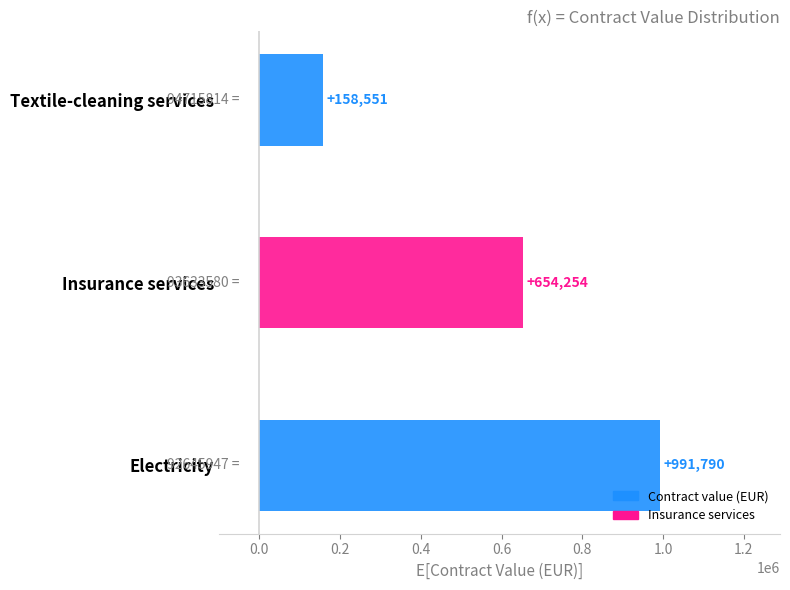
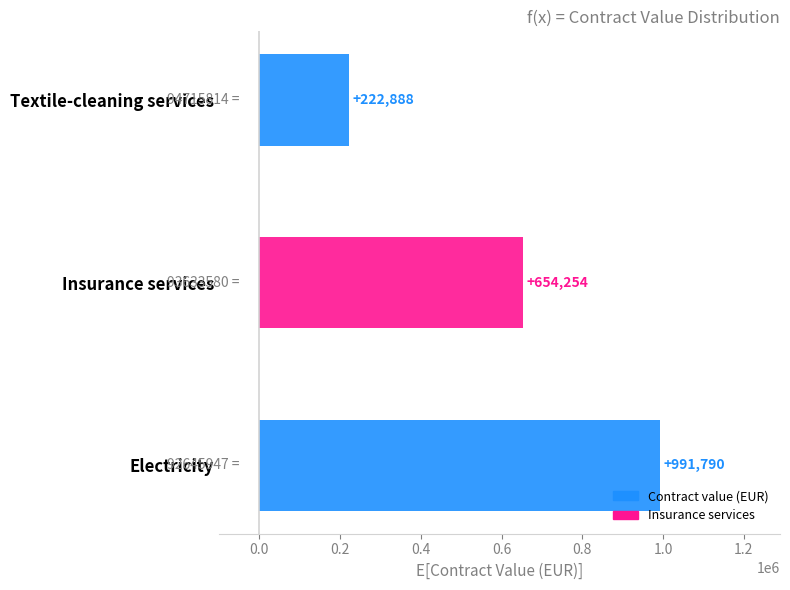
Textile-cleaning services: +158,551 -> +222,888
